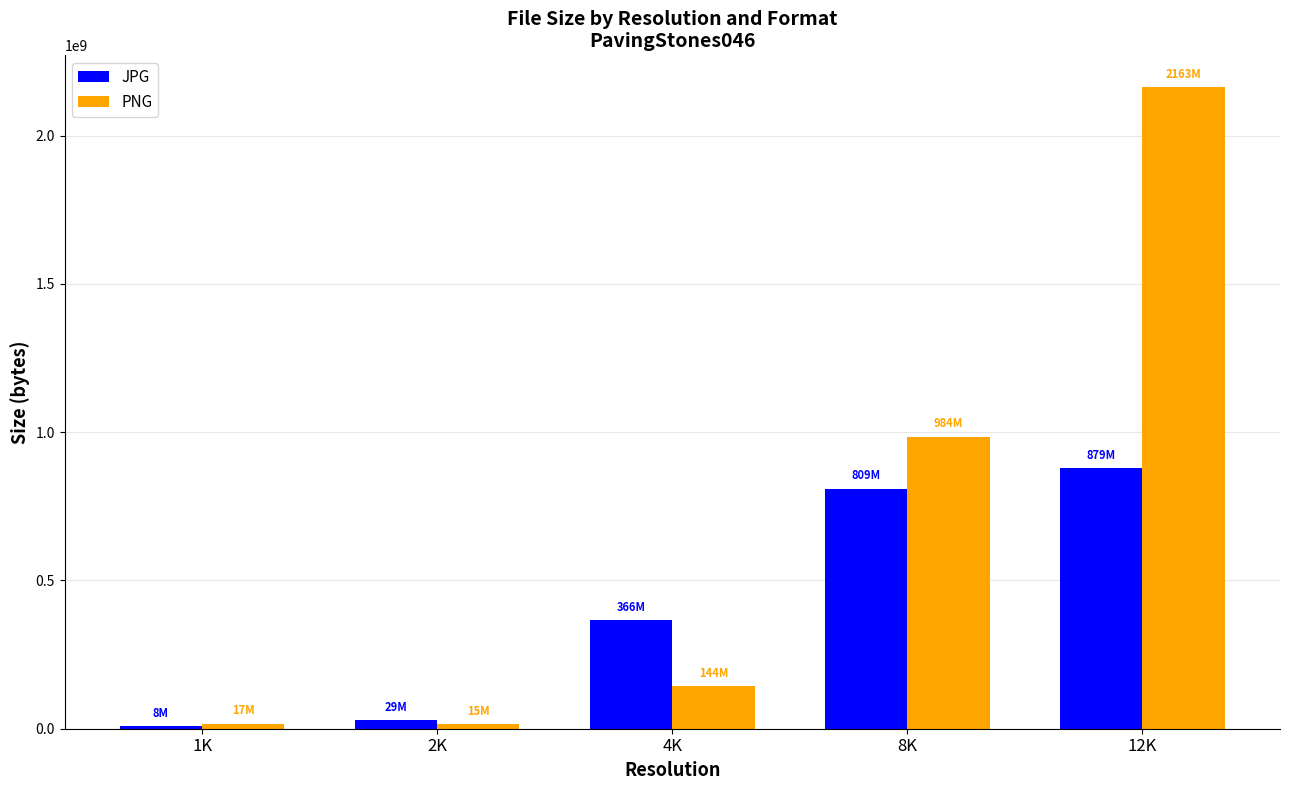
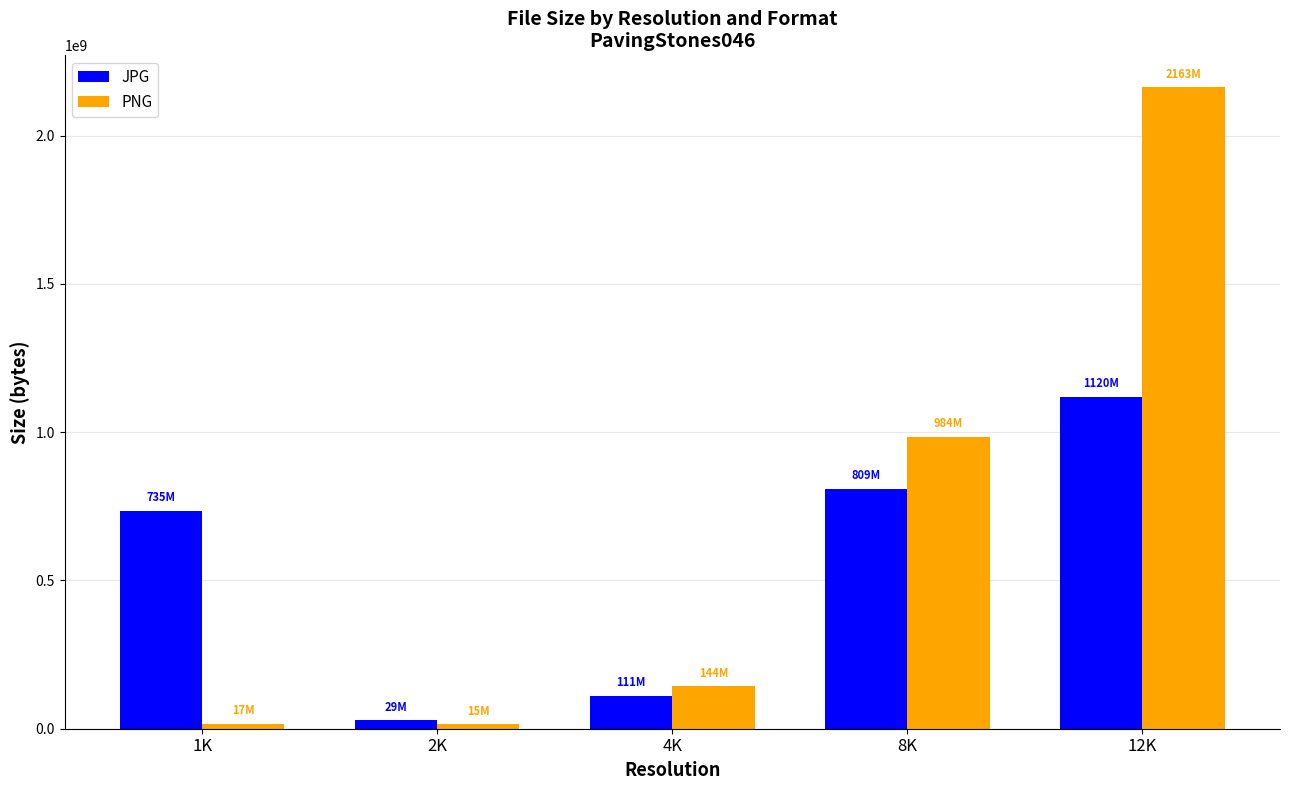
JPG, 1K: 8M -> 735M
JPG, 4K: 366M -> 111M
JPG, 12K: 879M -> 1120M
